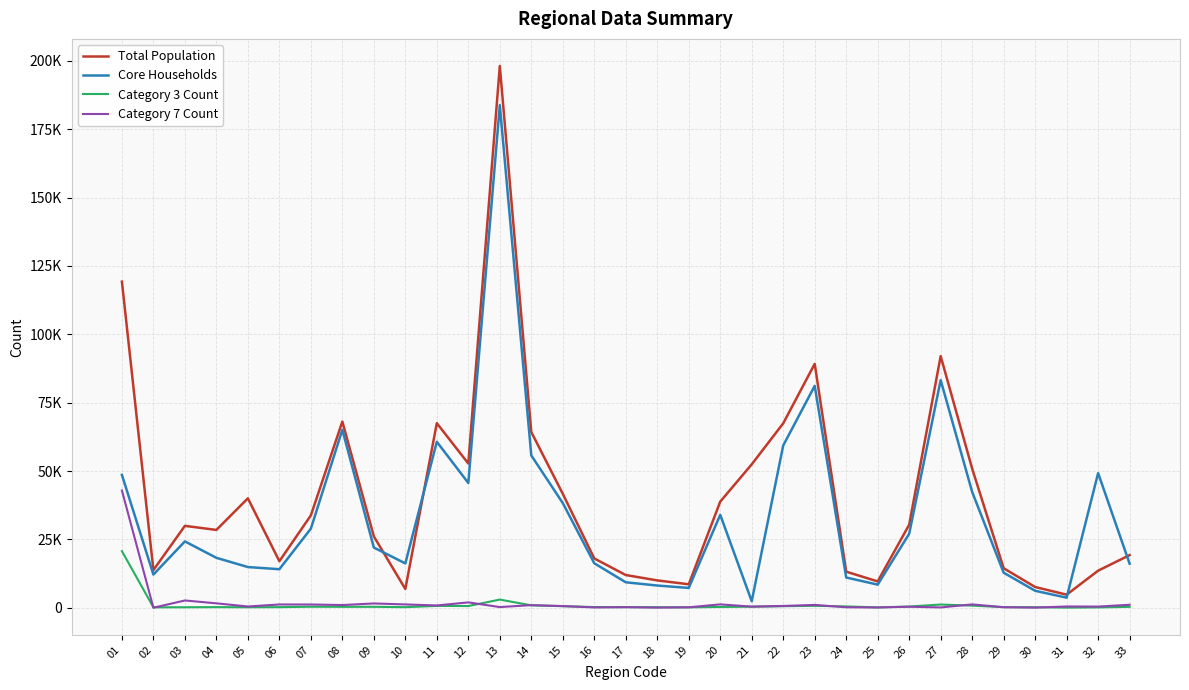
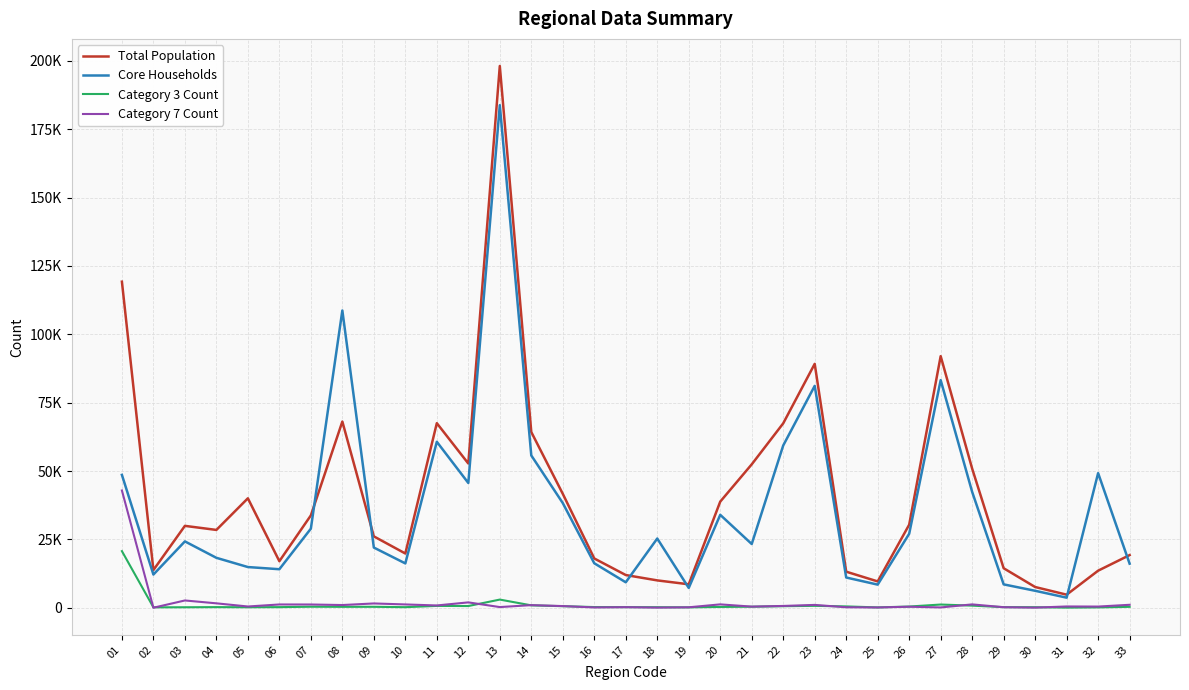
Core Households, 08: 65000 -> 109000
Total Population, 10: 7000 -> 20000
Core Households, 18: 8000 -> 25000
Core Households, 21: 2000 -> 23000
Core Households, 29: 13000 -> 9000
